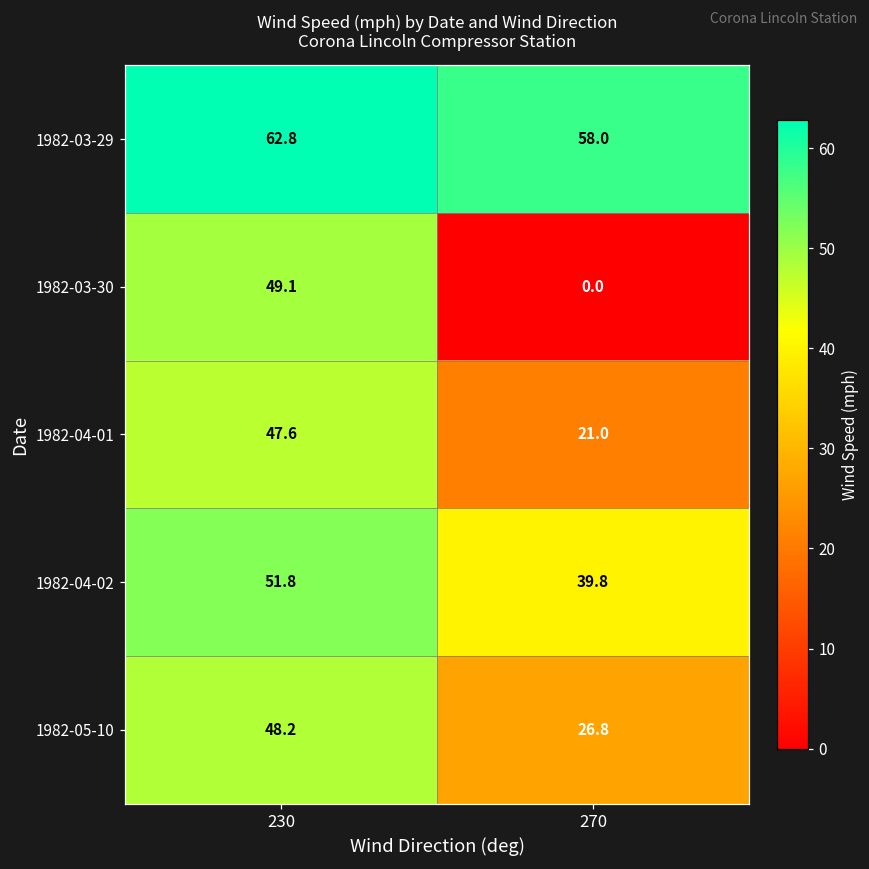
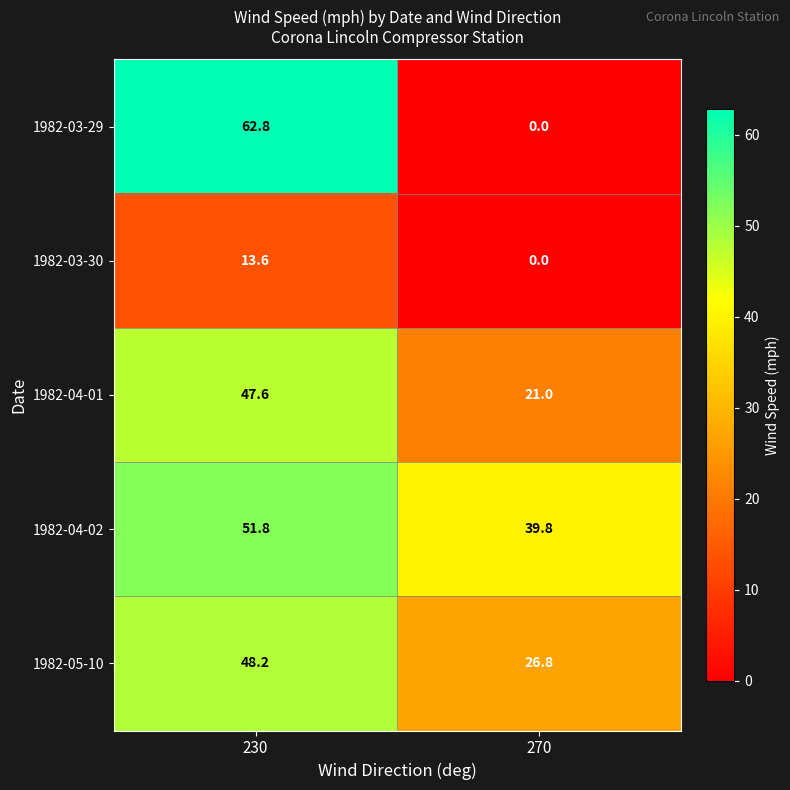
1982-03-29, 270: 58.0 -> 0.0
1982-03-30, 230: 49.1 -> 13.6
